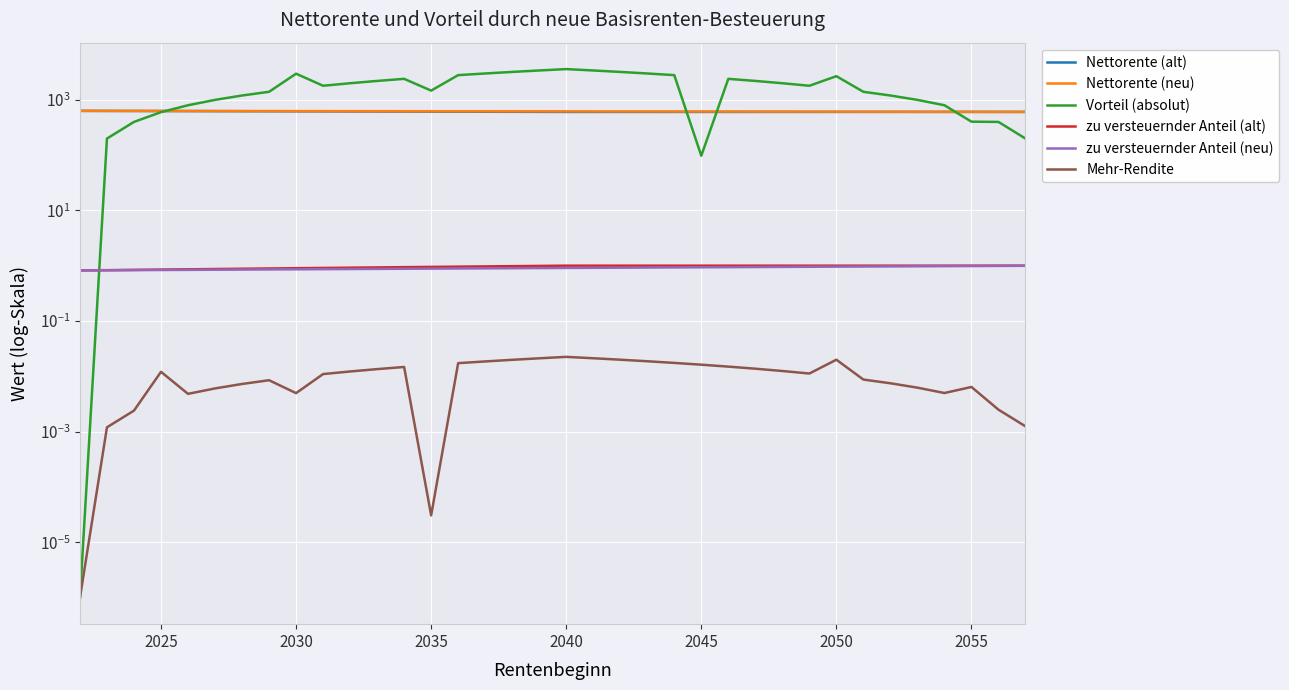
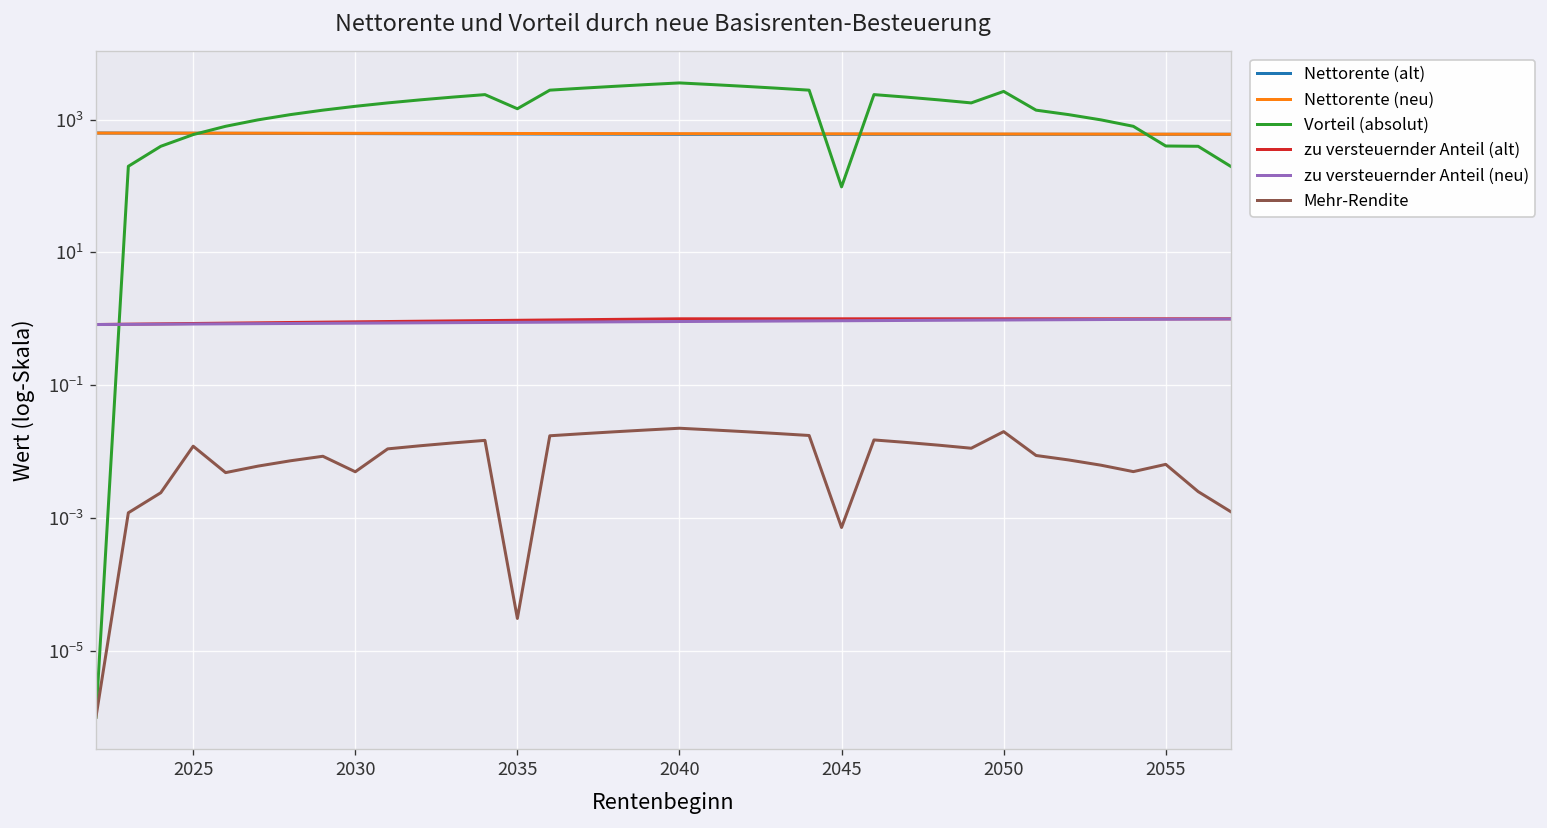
Vorteil (absolut), 2030: 3000 -> 1600
Mehr-Rendite, 2045: 0.016 -> 0.0007
